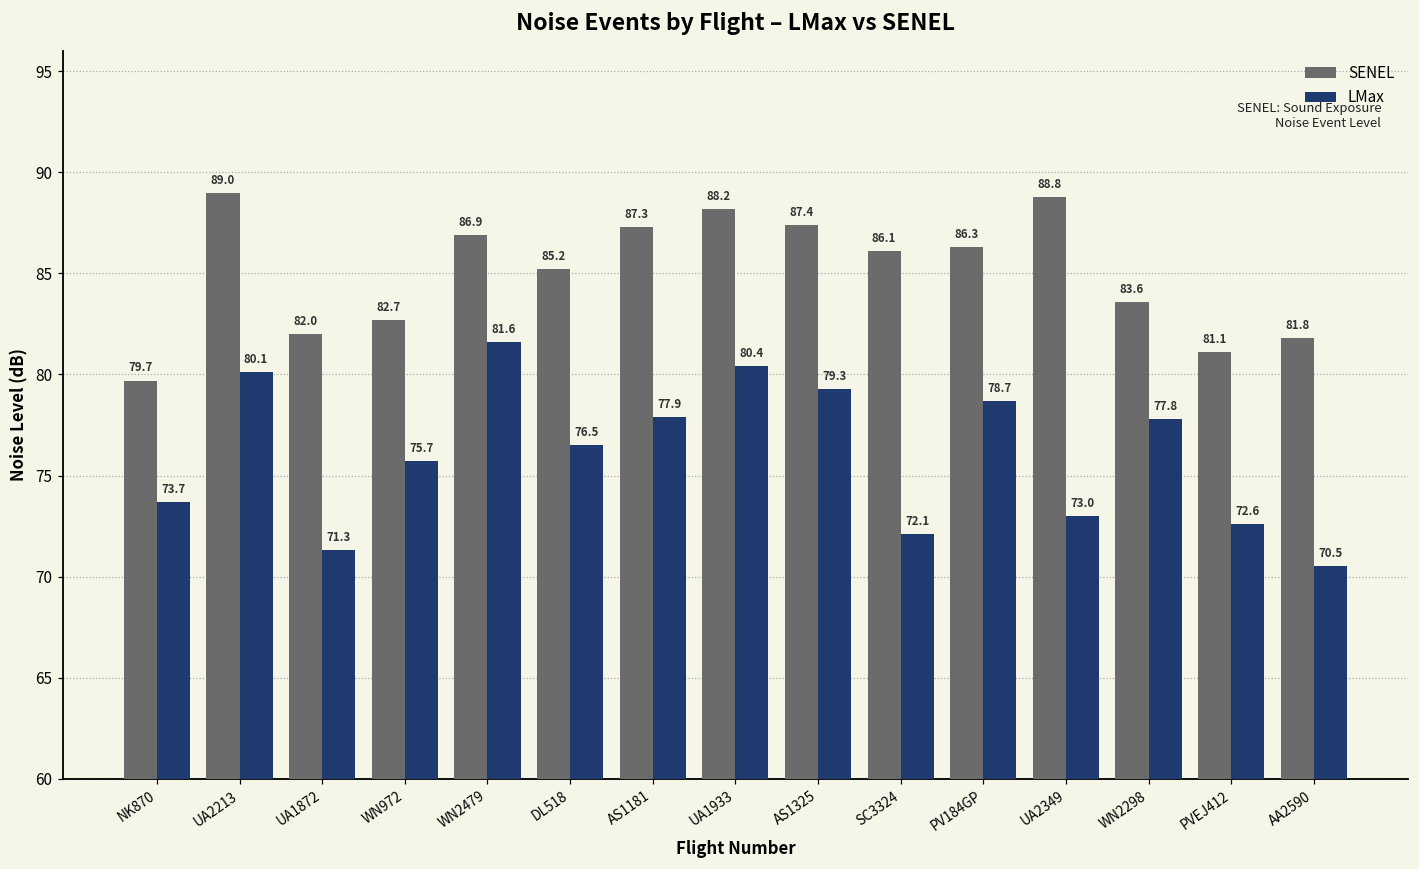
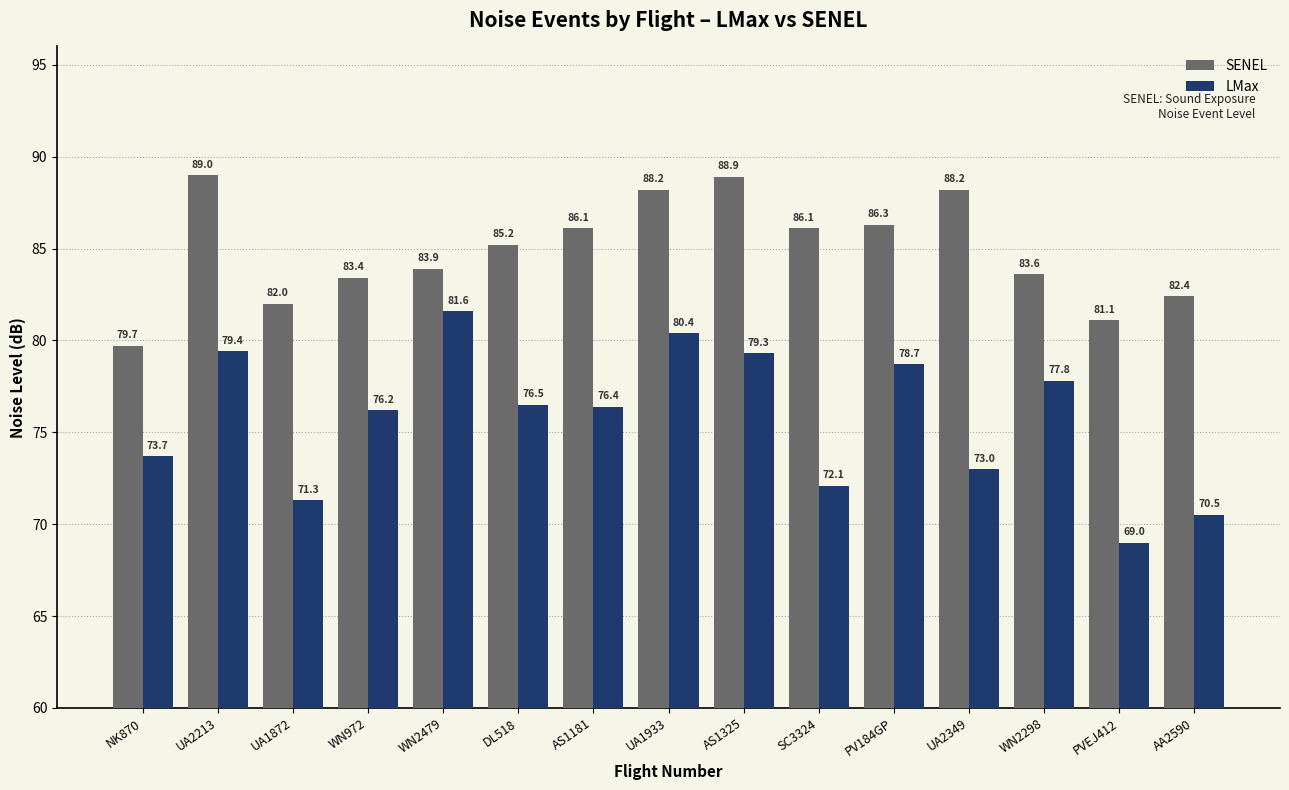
LMax, UA2213: 80.1 -> 79.4
SENEL, WN972: 82.7 -> 83.4
LMax, WN972: 75.7 -> 76.2
SENEL, WN2479: 86.9 -> 83.9
SENEL, AS1181: 87.3 -> 86.1
LMax, AS1181: 77.9 -> 76.4
SENEL, AS1325: 87.4 -> 88.9
SENEL, UA2349: 88.8 -> 88.2
LMax, PVEJ412: 72.6 -> 69.0
SENEL, AA2590: 81.8 -> 82.4
